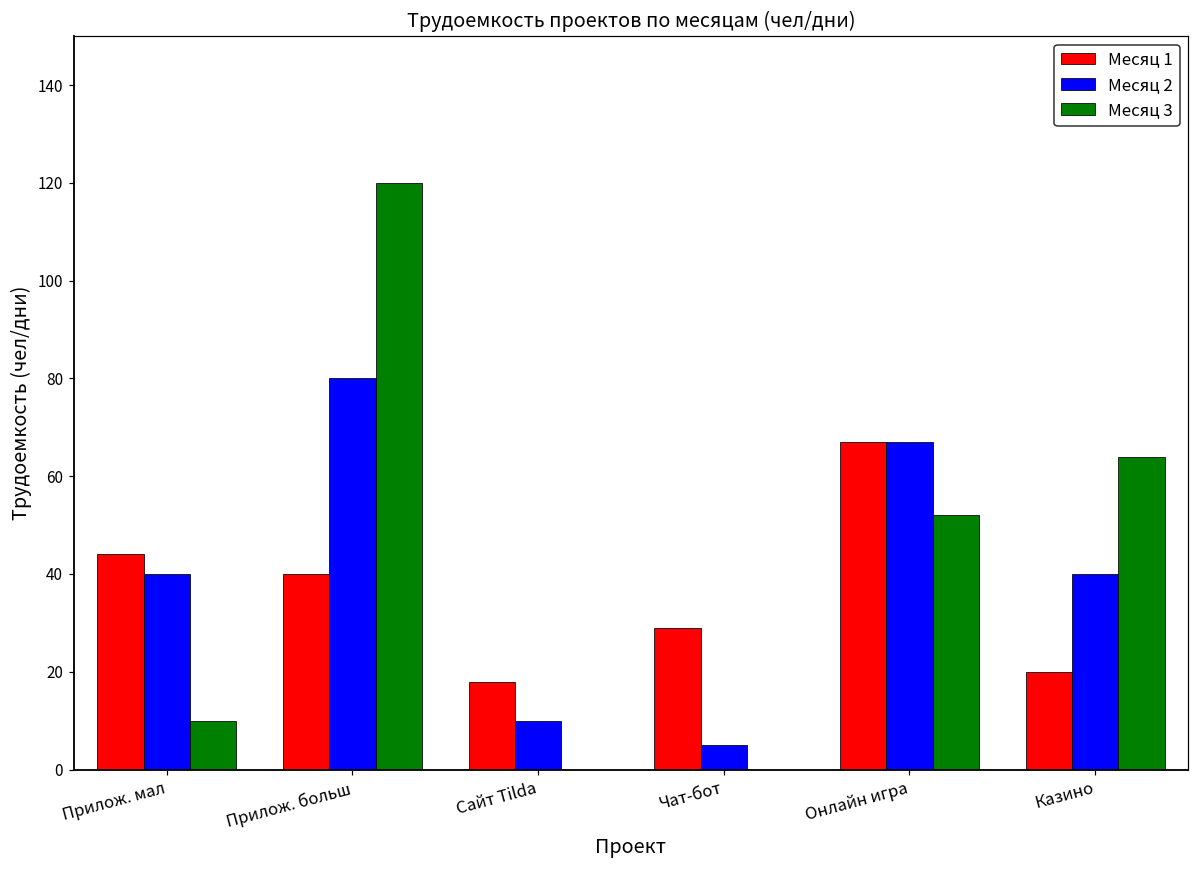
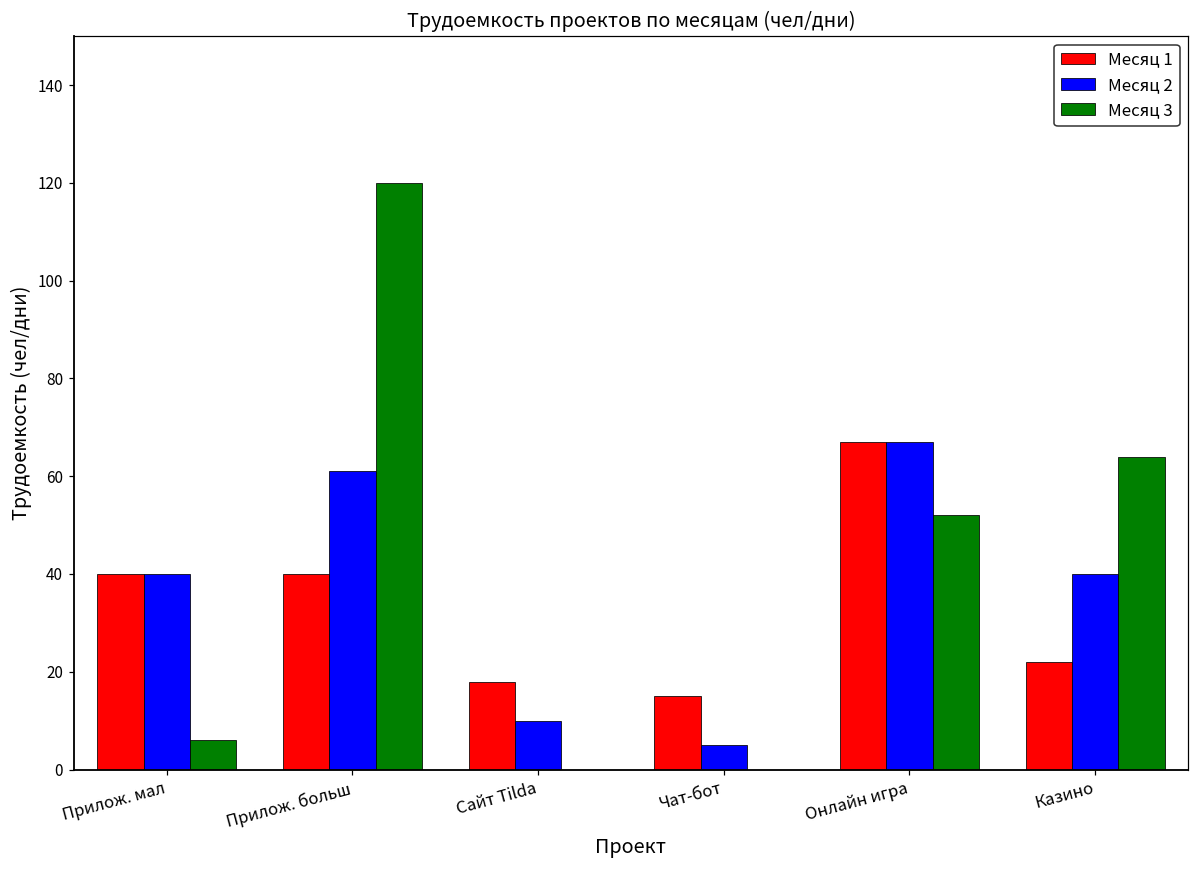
Месяц 1, Прилож. мал: 44 -> 40
Месяц 3, Прилож. мал: 10 -> 6
Месяц 2, Прилож. больш: 80 -> 61
Месяц 1, Чат-бот: 29 -> 15
Месяц 1, Казино: 20 -> 22
